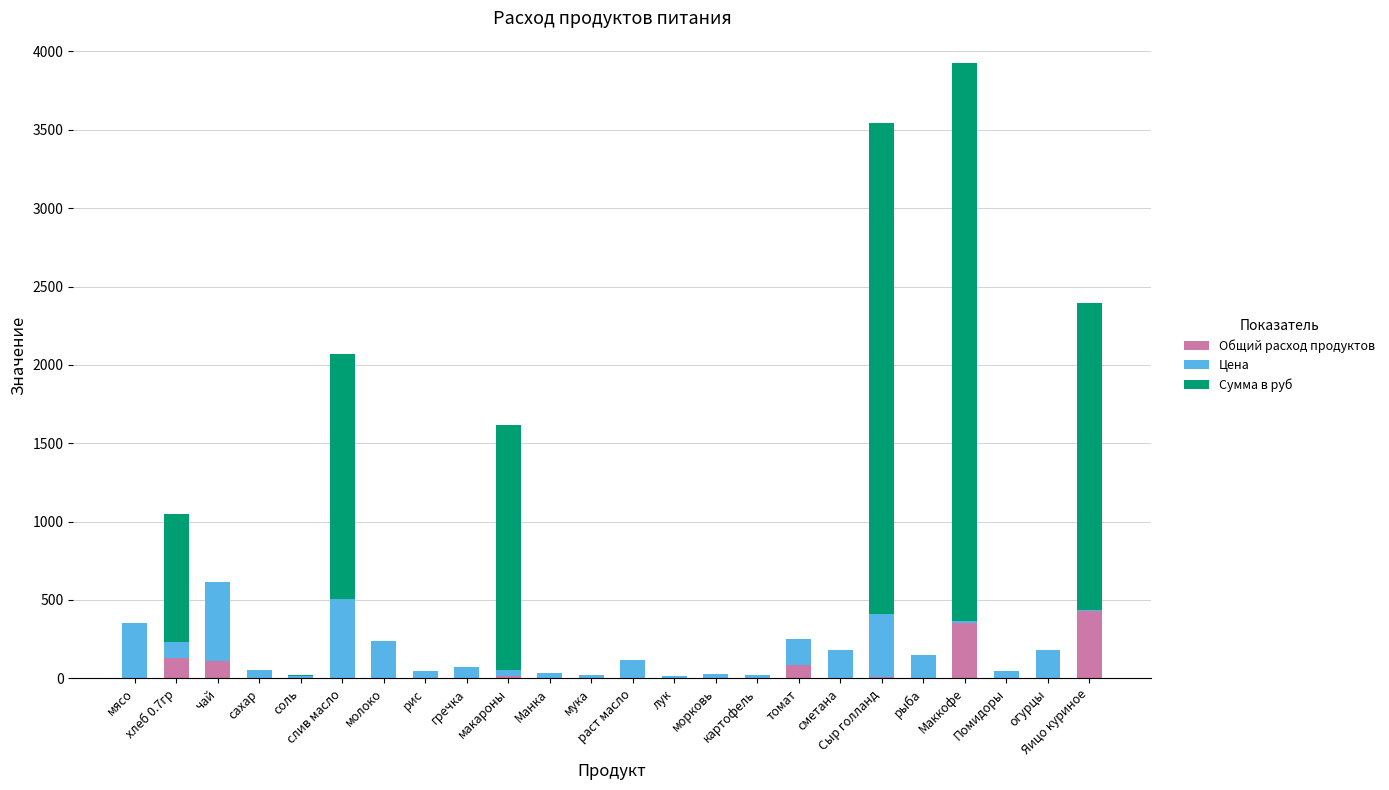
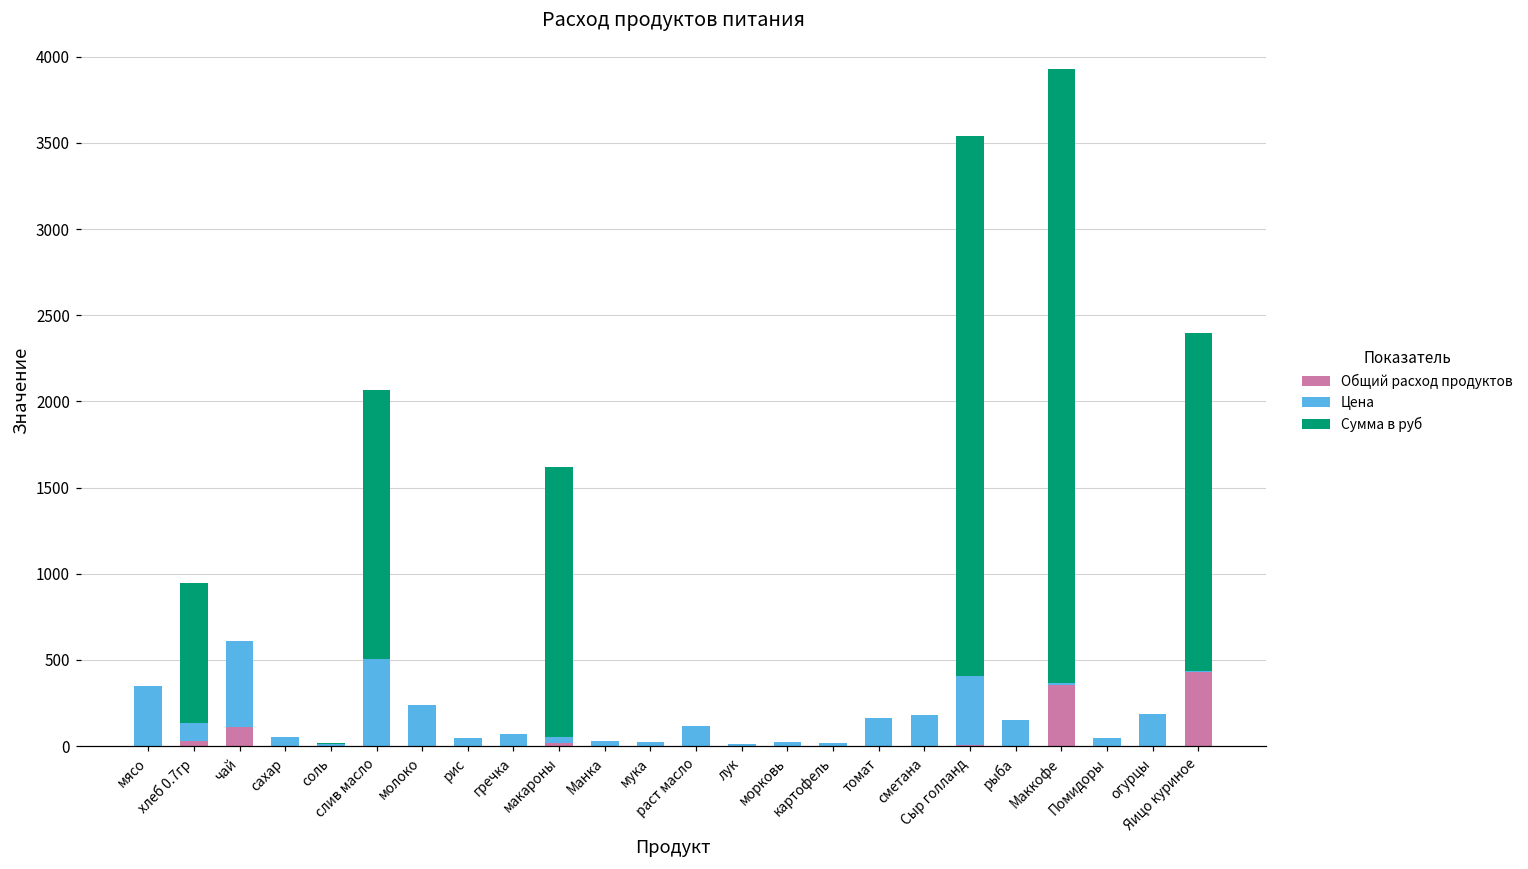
Общий расход продуктов, хлеб 0.7гр: 130 -> 30
Общий расход продуктов, томат: 90 -> 0
